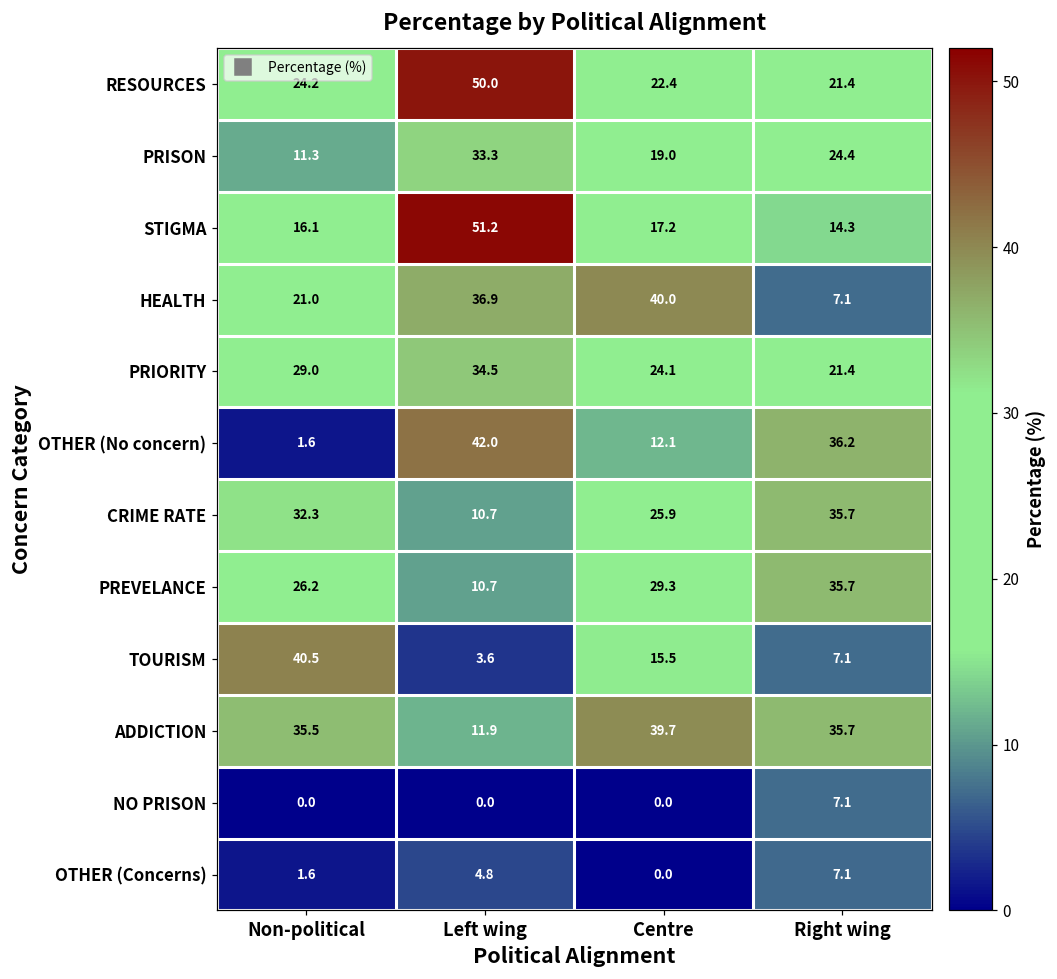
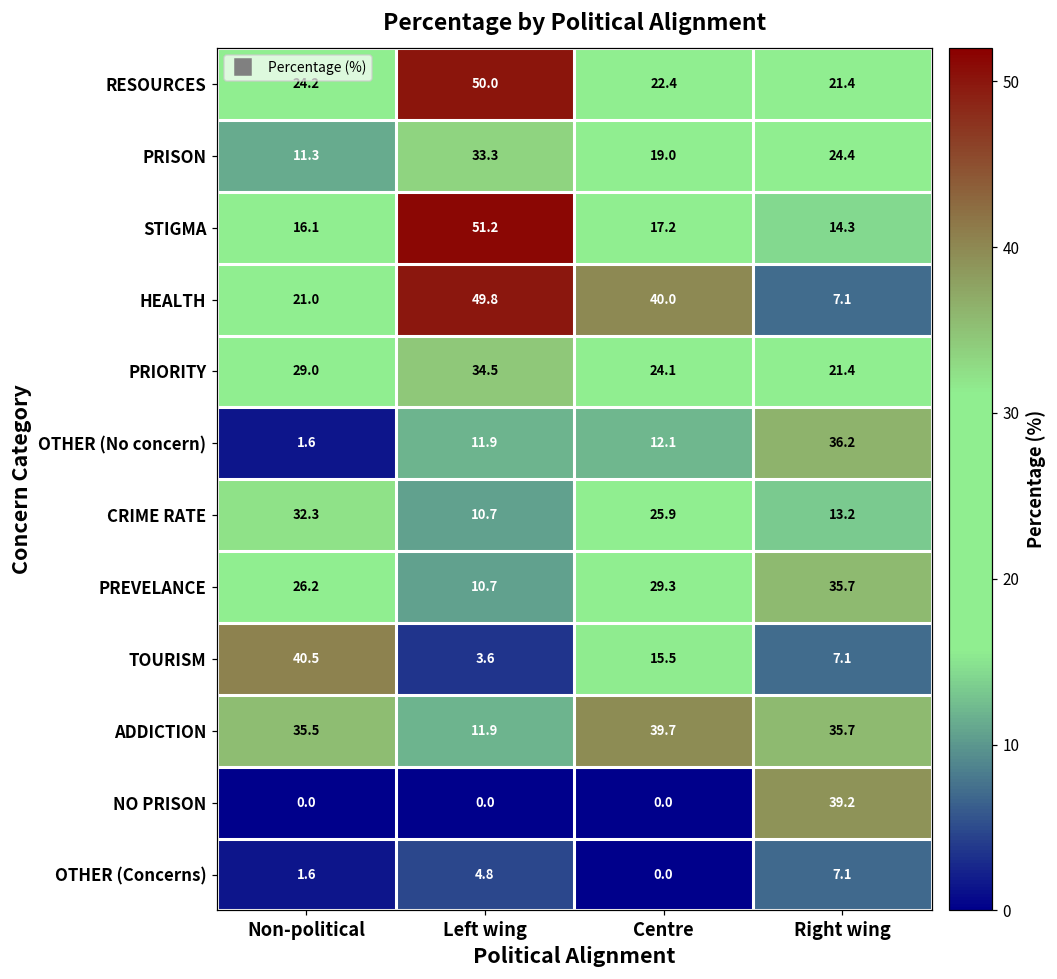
HEALTH, Left wing: 36.9 -> 49.8
OTHER (No concern), Left wing: 42.0 -> 11.9
CRIME RATE, Right wing: 35.7 -> 13.2
NO PRISON, Right wing: 7.1 -> 39.2
